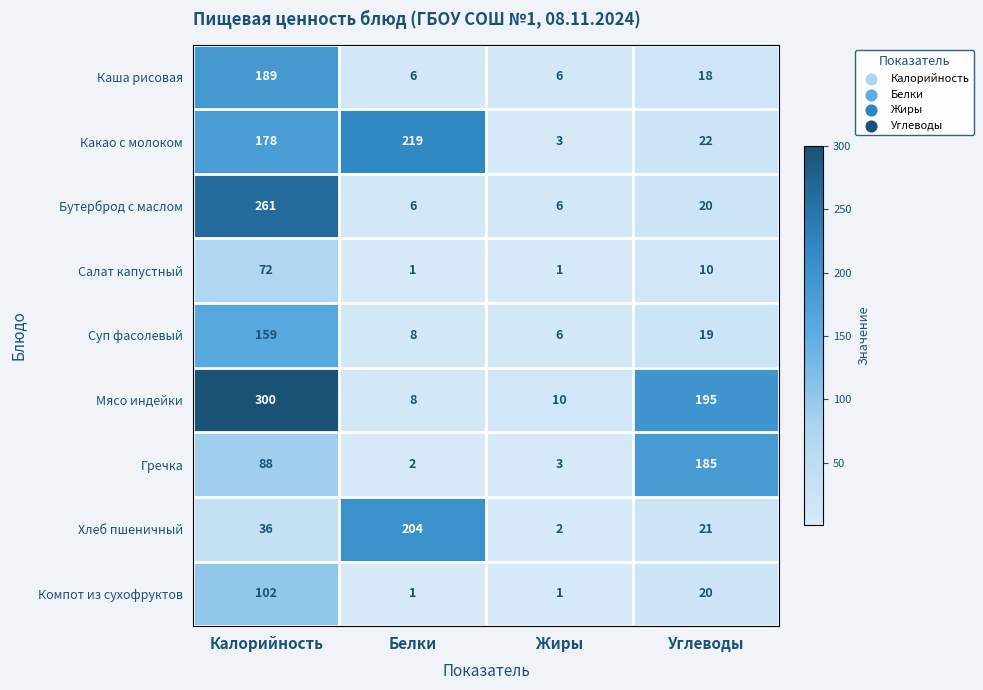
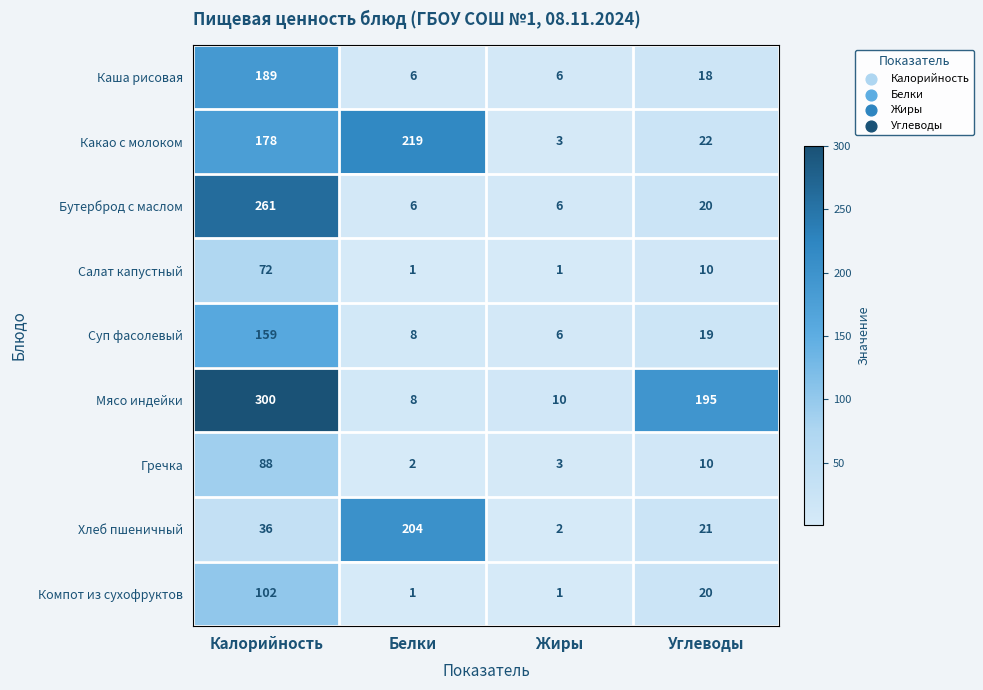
Гречка, Углеводы: 185 -> 10
